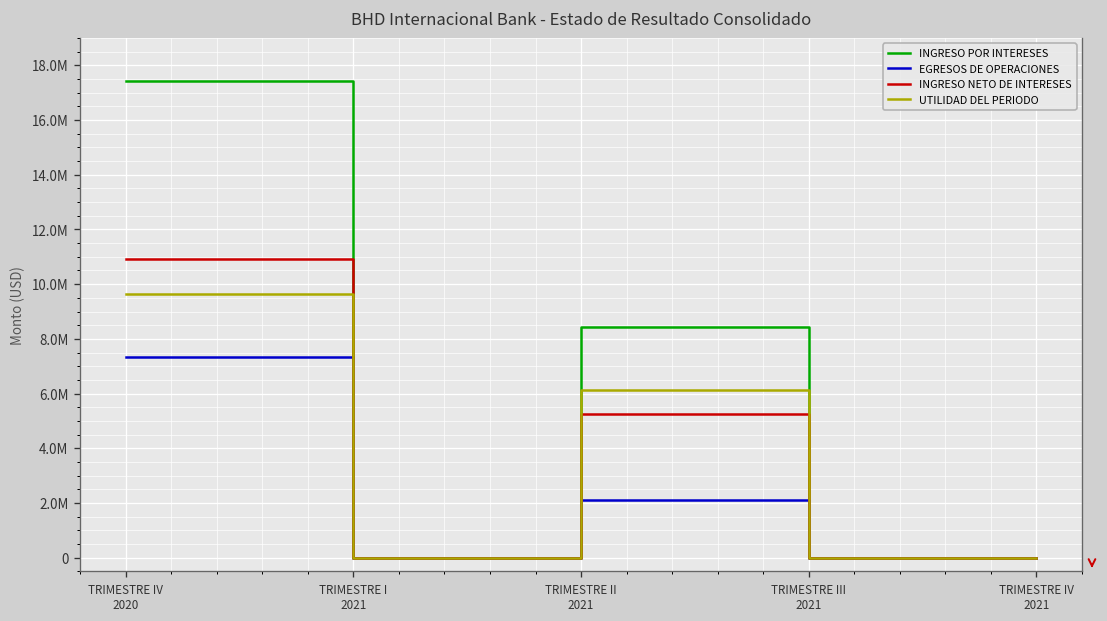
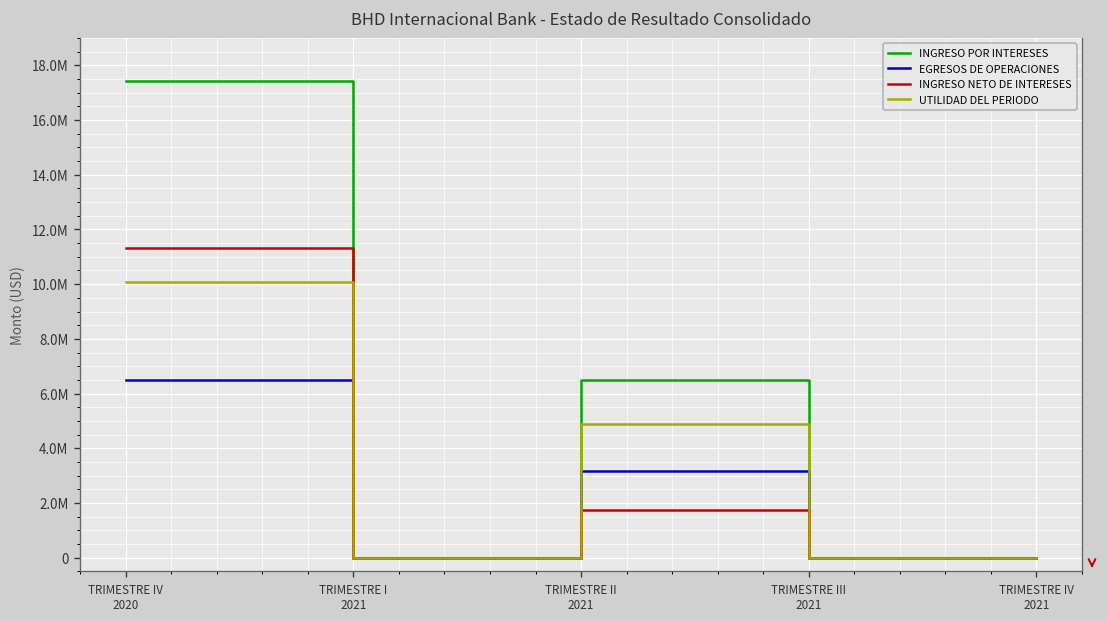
EGRESOS DE OPERACIONES, TRIMESTRE IV 2020: 7300000 -> 6500000
INGRESO NETO DE INTERESES, TRIMESTRE IV 2020: 10900000 -> 11300000
UTILIDAD DEL PERIODO, TRIMESTRE IV 2020: 9600000 -> 10100000
INGRESO POR INTERESES, TRIMESTRE II 2021: 8400000 -> 6500000
EGRESOS DE OPERACIONES, TRIMESTRE II 2021: 2100000 -> 3200000
INGRESO NETO DE INTERESES, TRIMESTRE II 2021: 5200000 -> 1700000
UTILIDAD DEL PERIODO, TRIMESTRE II 2021: 6100000 -> 4900000
